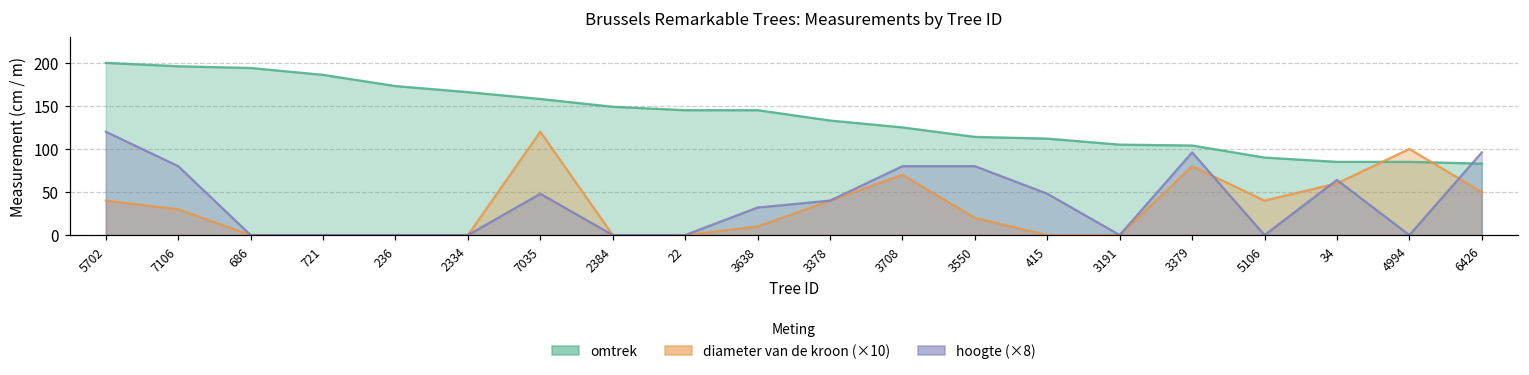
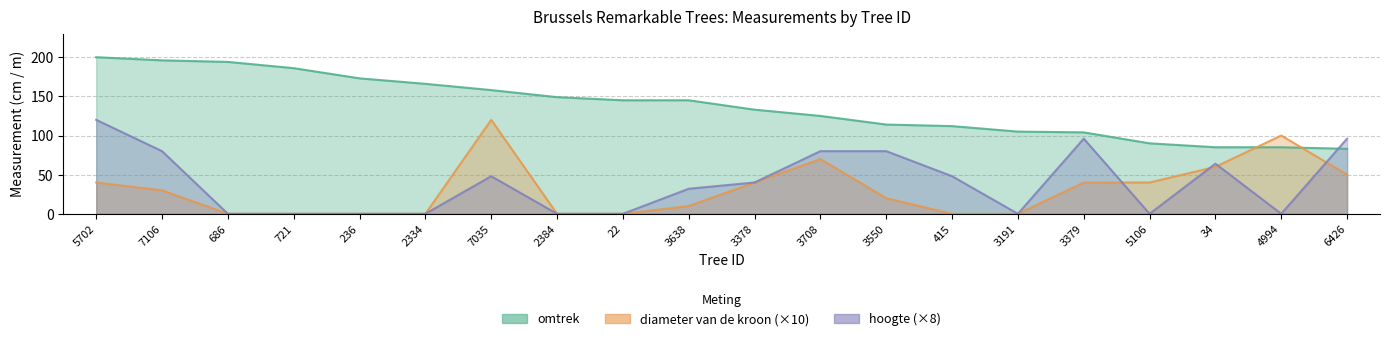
diameter van de kroon (×10), 3379: 80 -> 40
